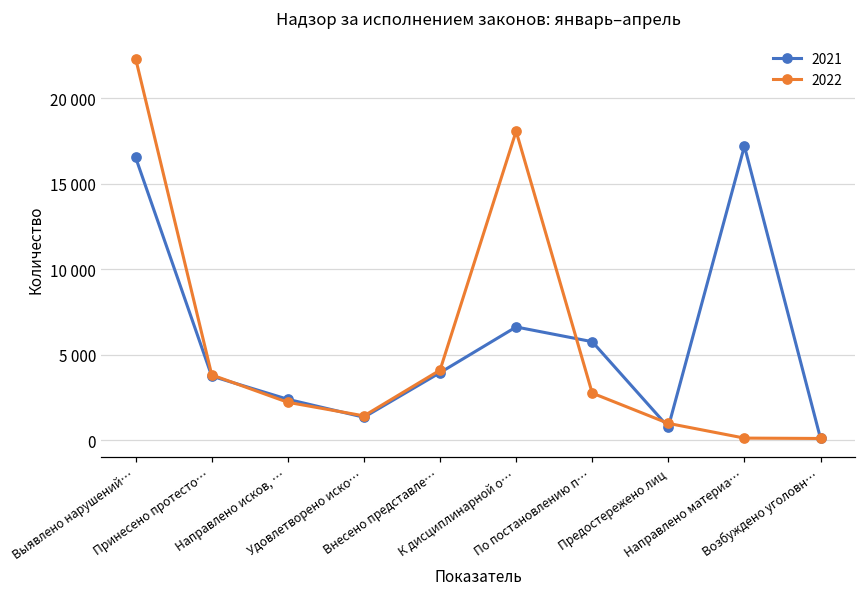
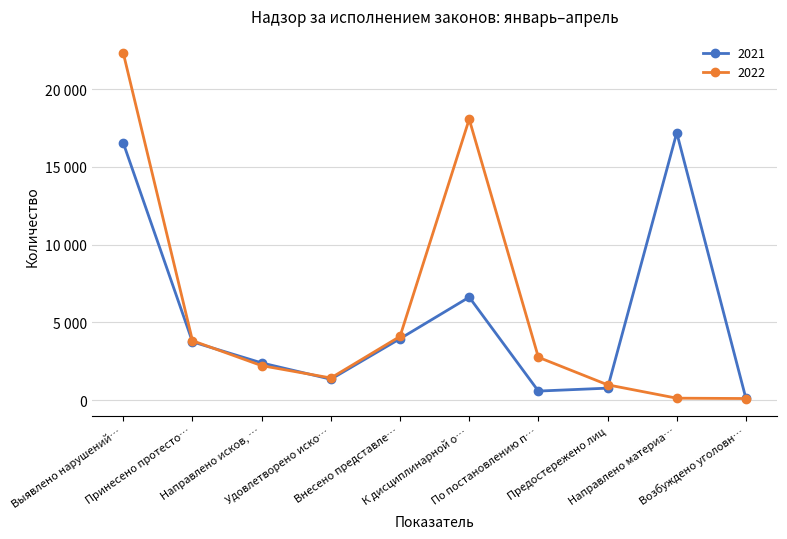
2021, По постановлению п…: 5800 -> 600
